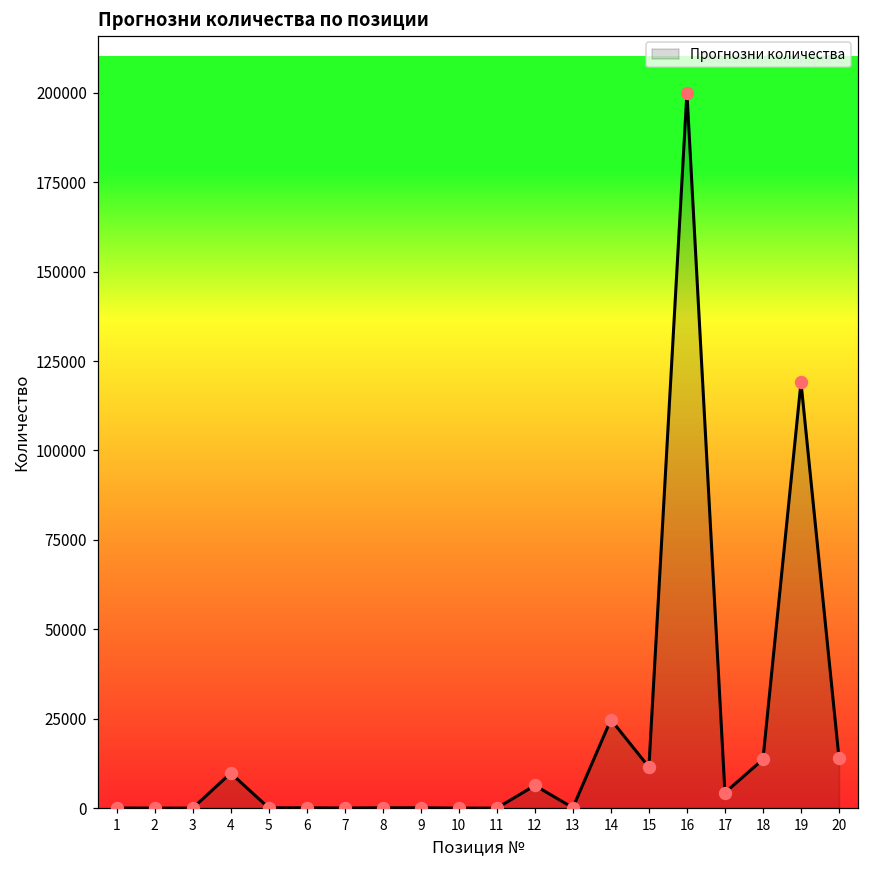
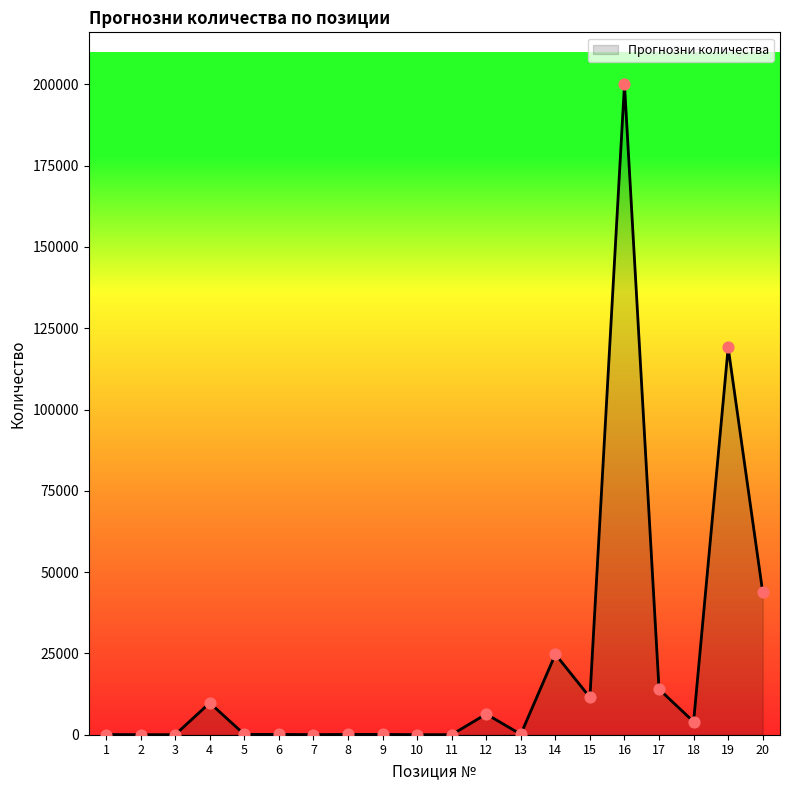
17: 4000 -> 14000
18: 14000 -> 4000
20: 14000 -> 44000
